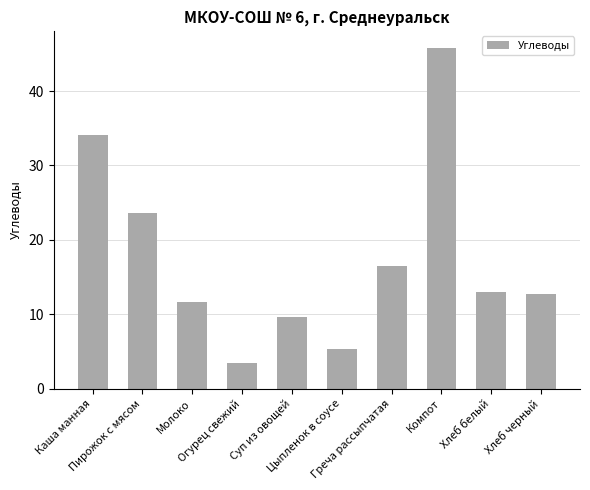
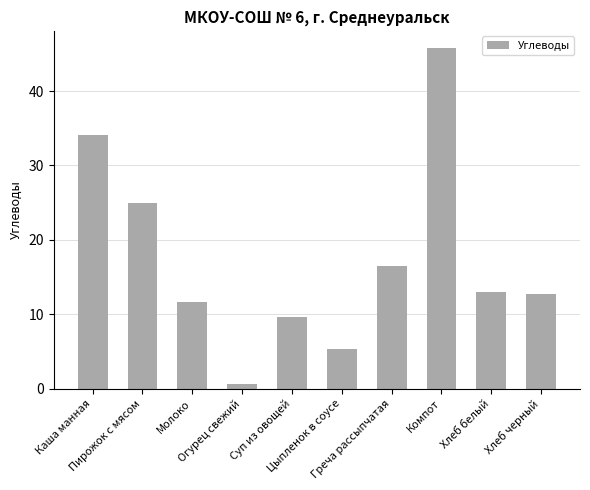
Пирожок с мясом: 24 -> 25
Огурец свежий: 3 -> 1
